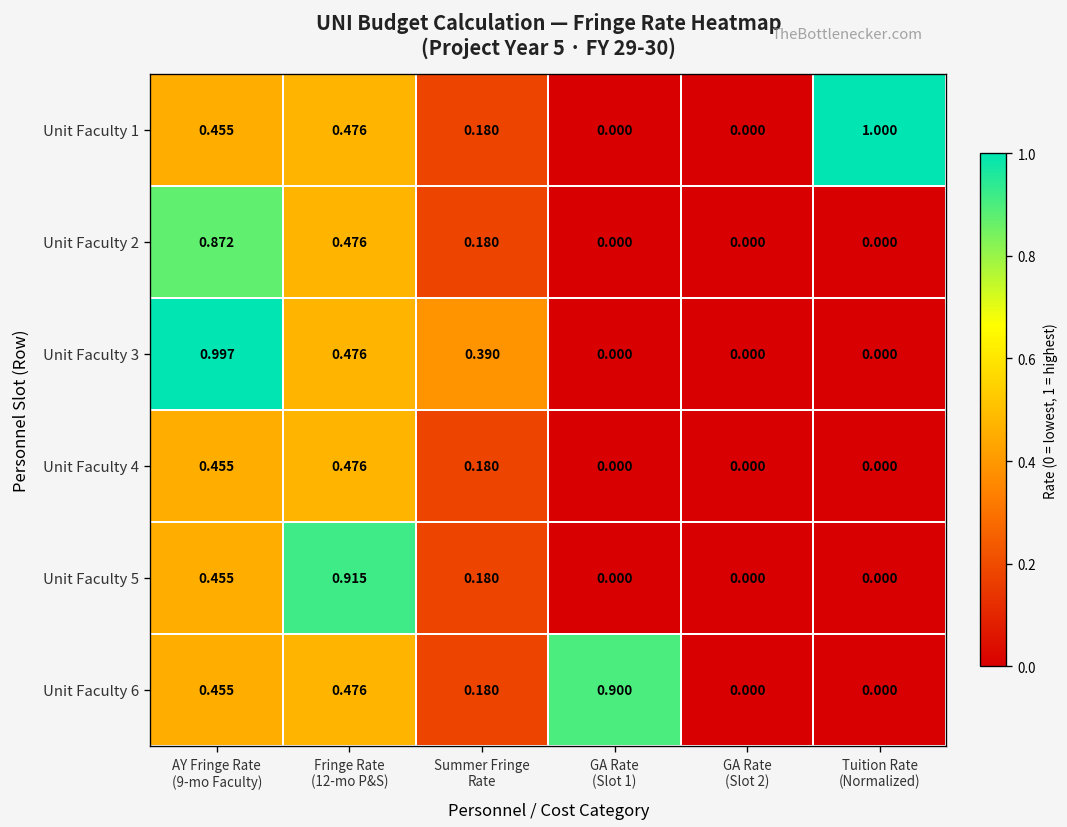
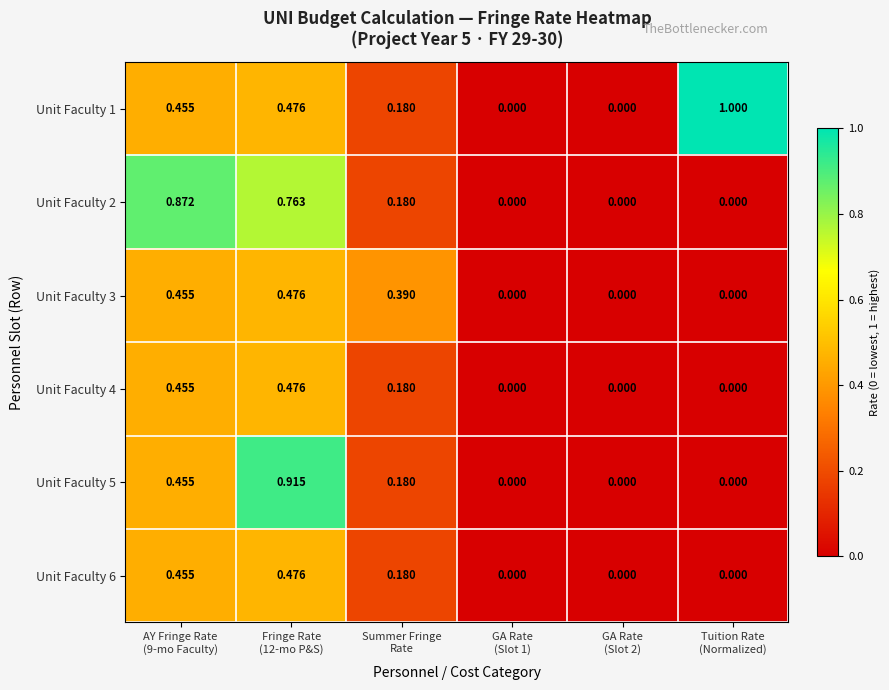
Unit Faculty 2, Fringe Rate (12-mo P&S): 0.476 -> 0.763
Unit Faculty 3, AY Fringe Rate (9-mo Faculty): 0.997 -> 0.455
Unit Faculty 6, GA Rate (Slot 1): 0.900 -> 0.000
